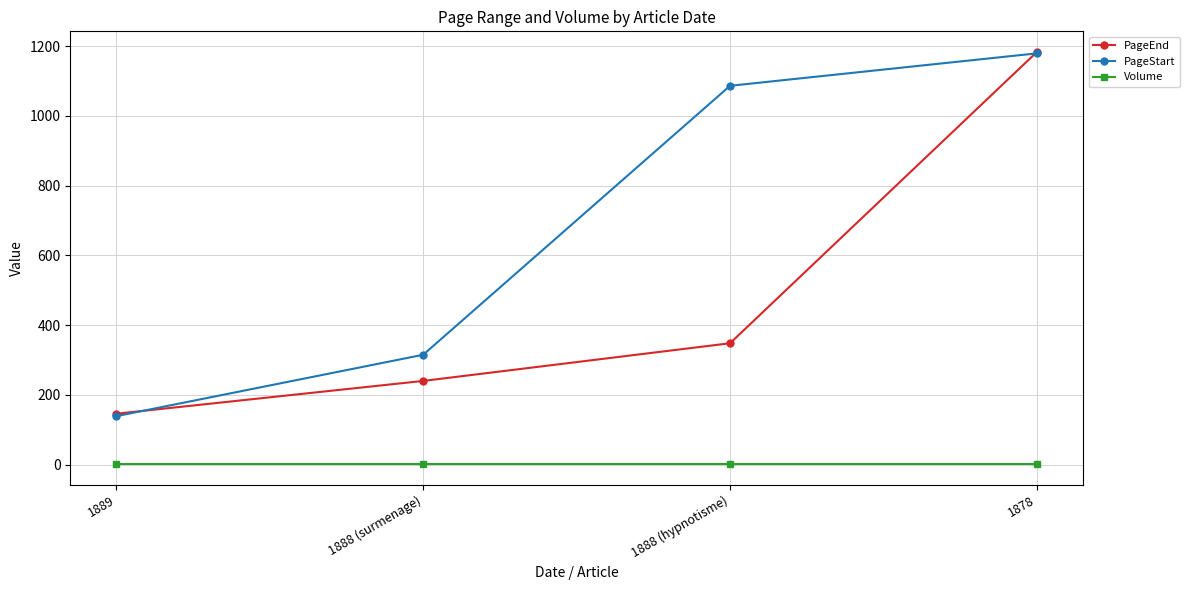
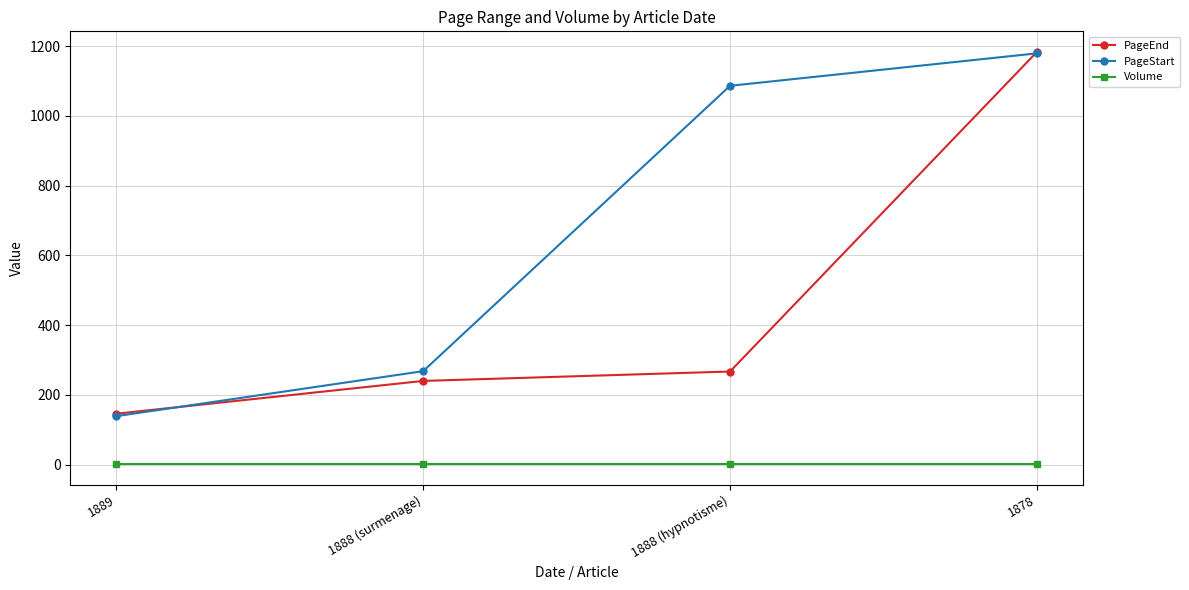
PageStart, 1888 (surmenage): 320 -> 270
PageEnd, 1888 (hypnotisme): 350 -> 270
